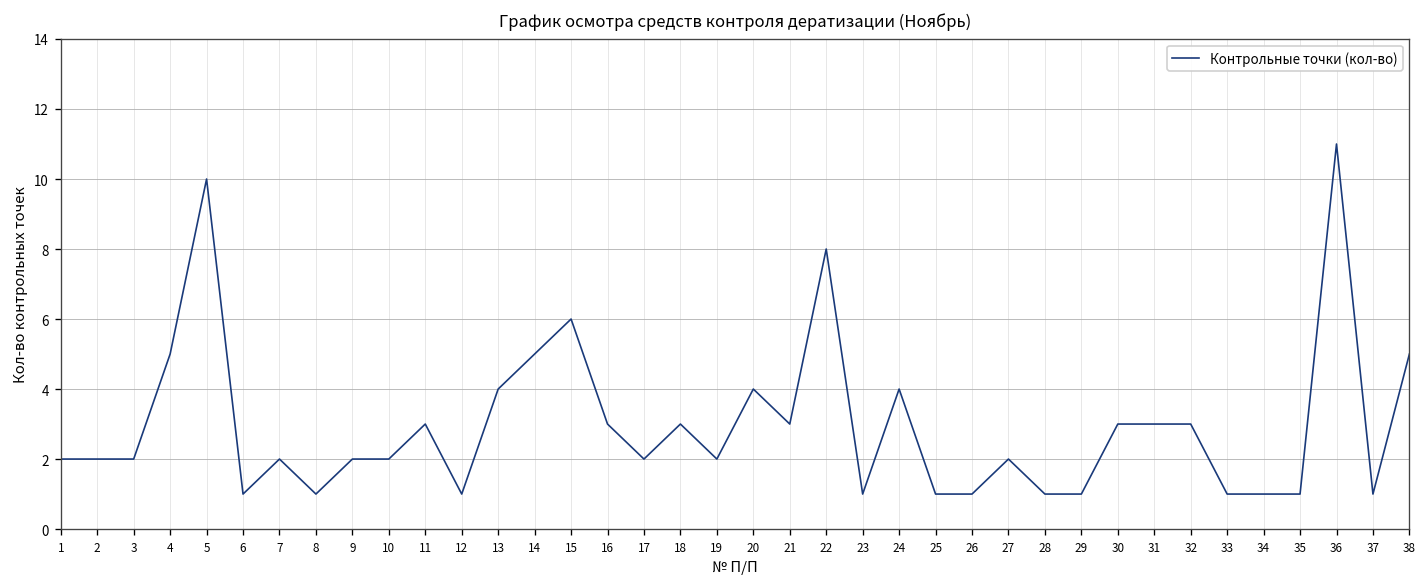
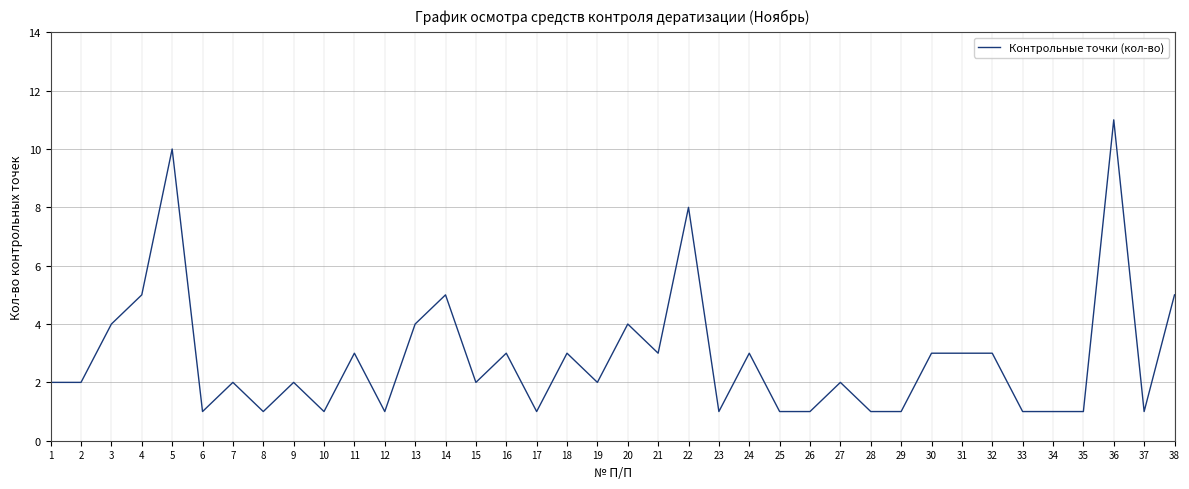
3: 2 -> 4
10: 2 -> 1
15: 6 -> 2
17: 2 -> 1
24: 4 -> 3
